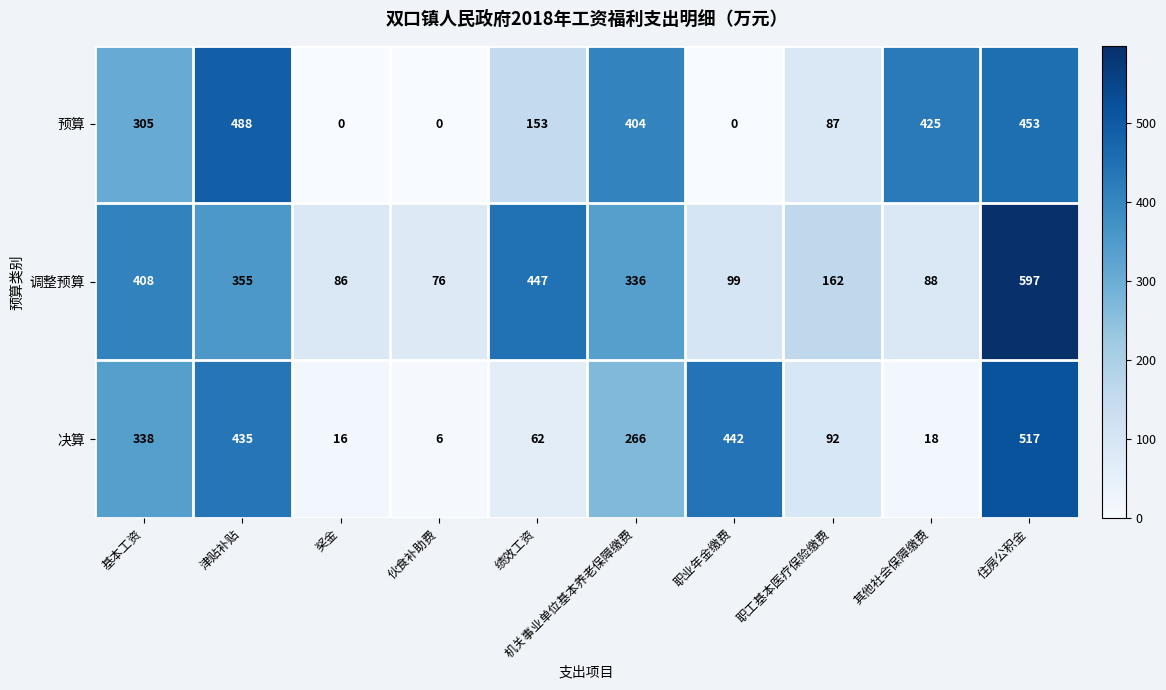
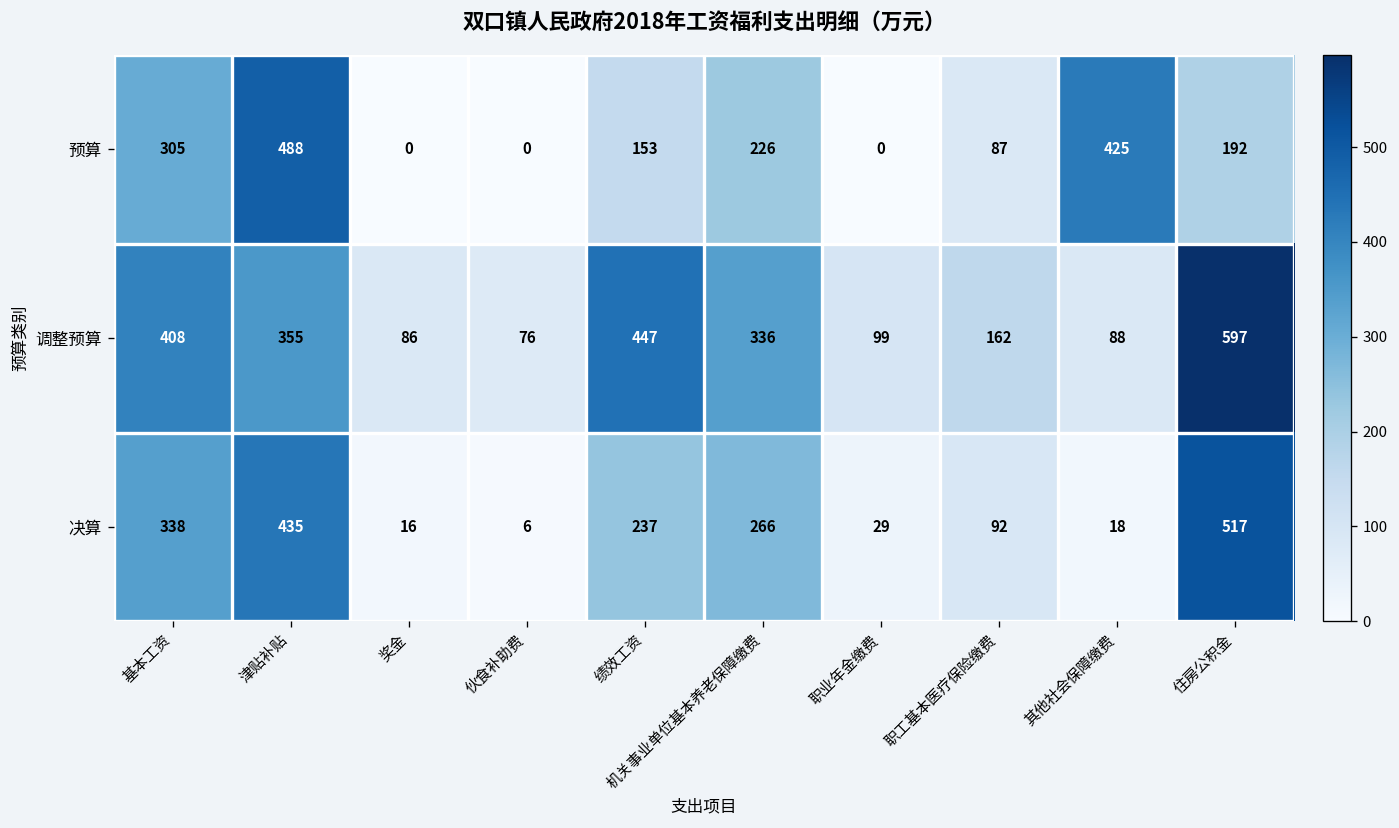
预算, 机关事业单位基本养老保障缴费: 404 -> 226
预算, 住房公积金: 453 -> 192
决算, 绩效工资: 62 -> 237
决算, 职业年金缴费: 442 -> 29
